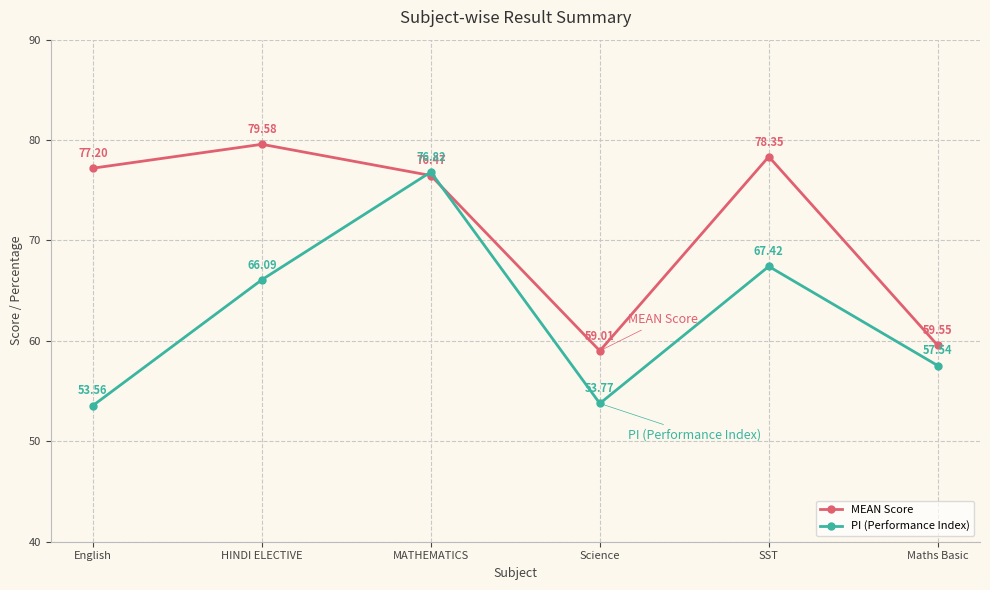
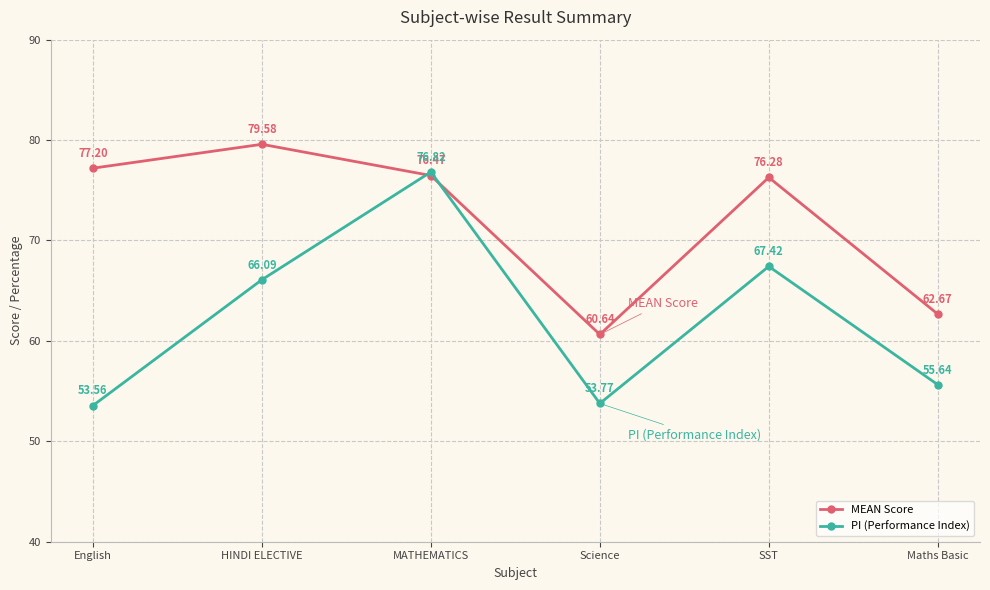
MEAN Score, Science: 59.01 -> 60.64
MEAN Score, SST: 78.35 -> 76.28
MEAN Score, Maths Basic: 59.55 -> 62.67
PI (Performance Index), Maths Basic: 57.54 -> 55.64
